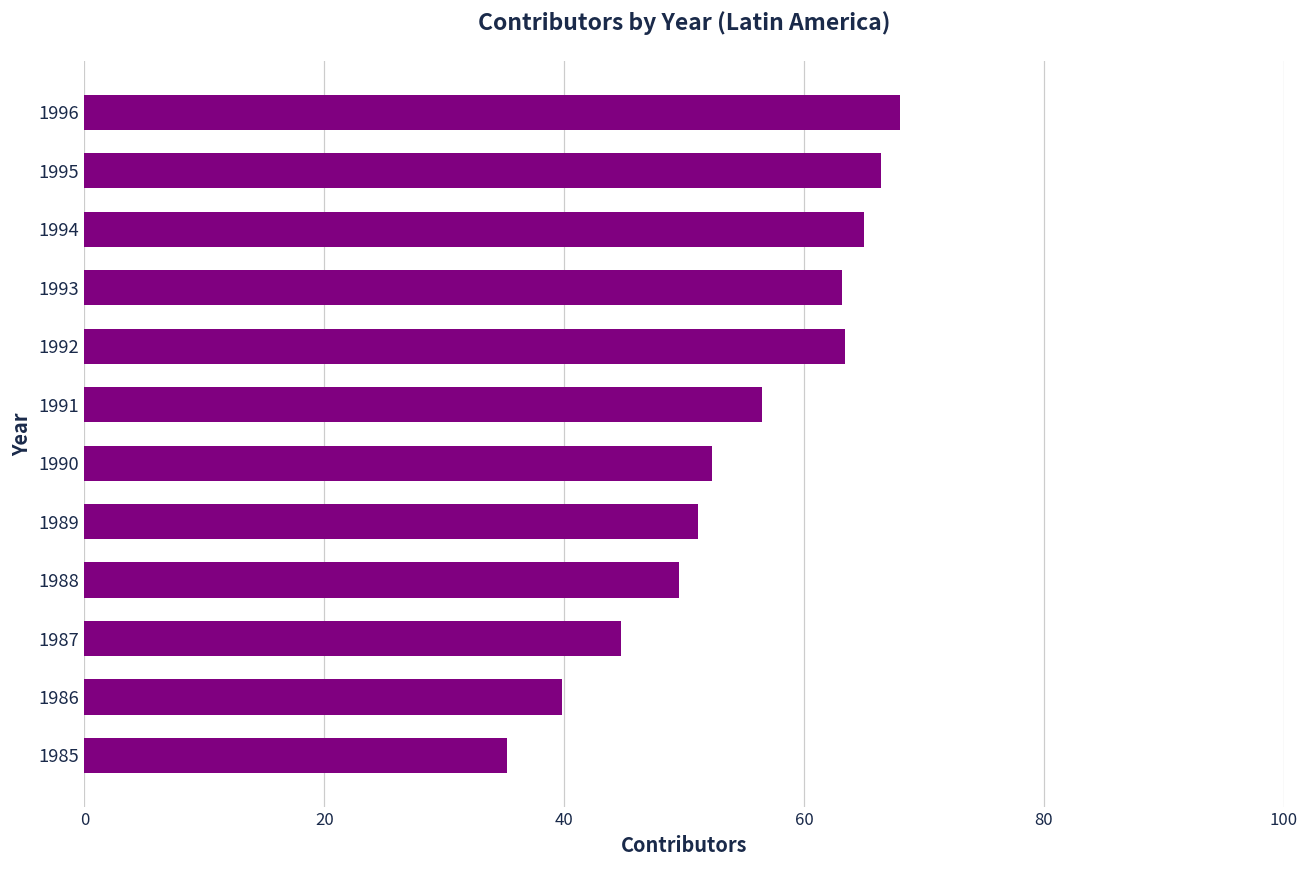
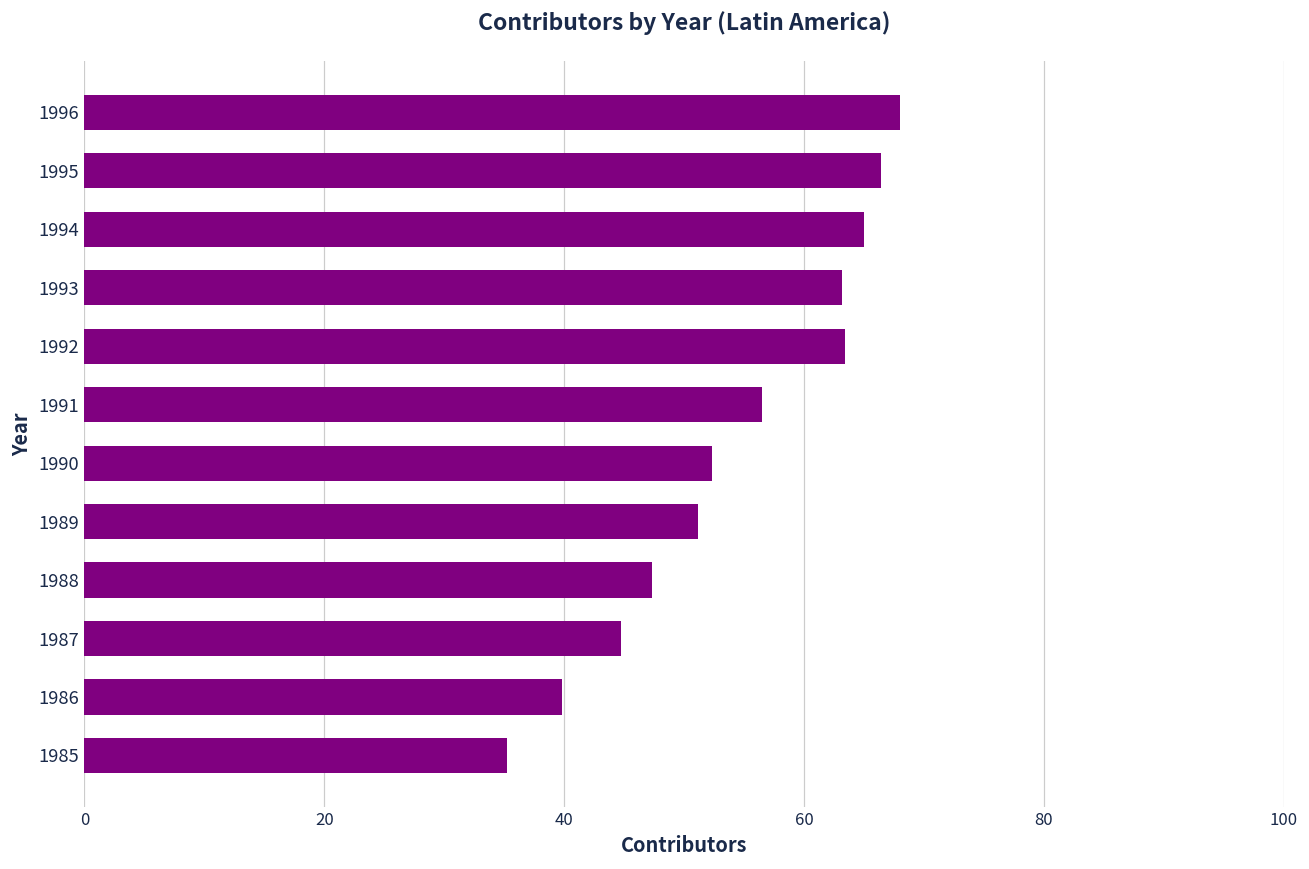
1988: 49.5 -> 47.3
